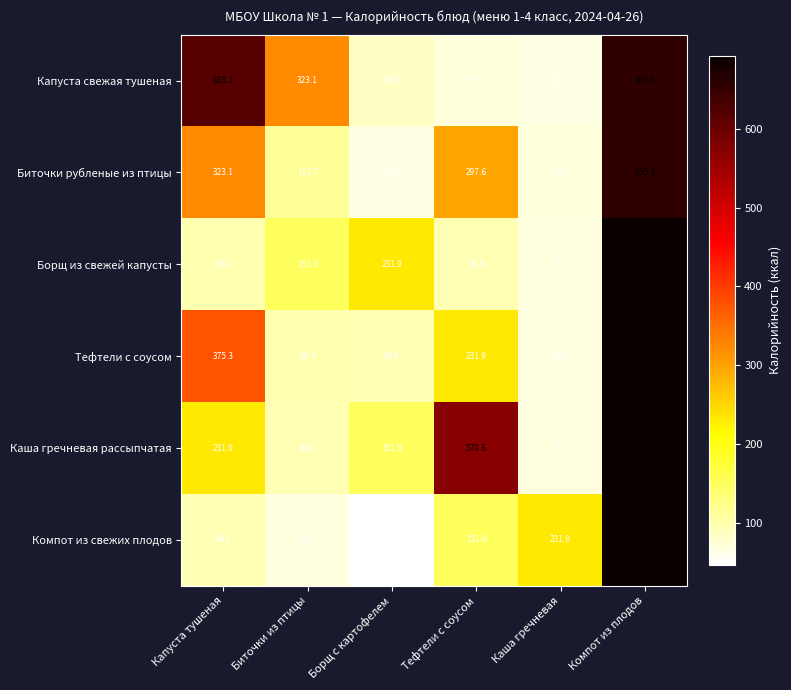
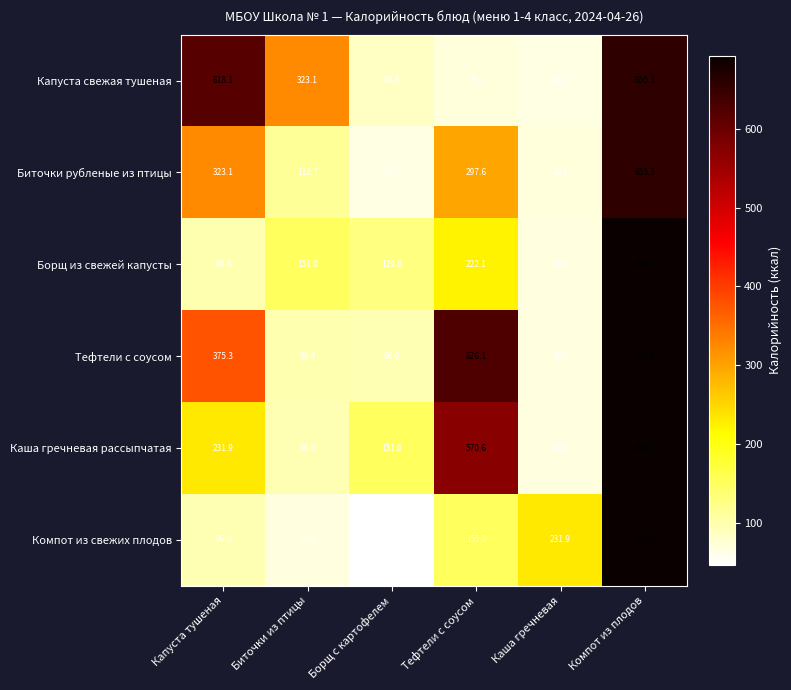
Борщ из свежей капусты, Борщ с картофелем: 231.9 -> 129.8
Борщ из свежей капусты, Тефтели с соусом: 96.0 -> 222.1
Тефтели с соусом, Тефтели с соусом: 231.9 -> 626.1
